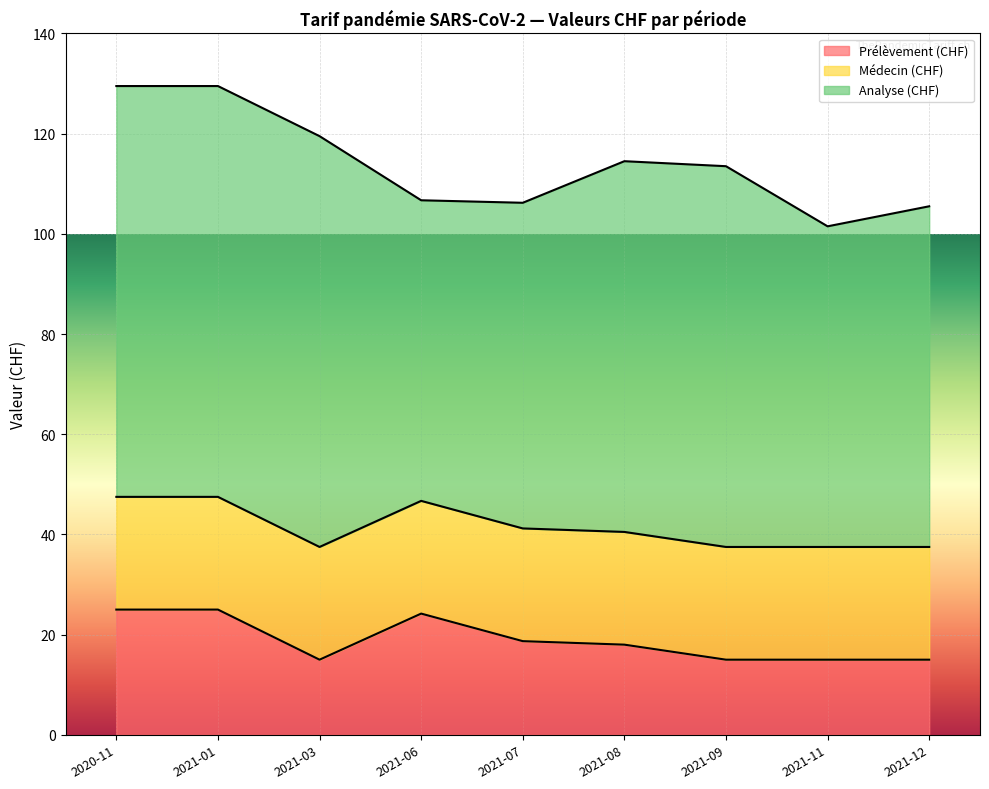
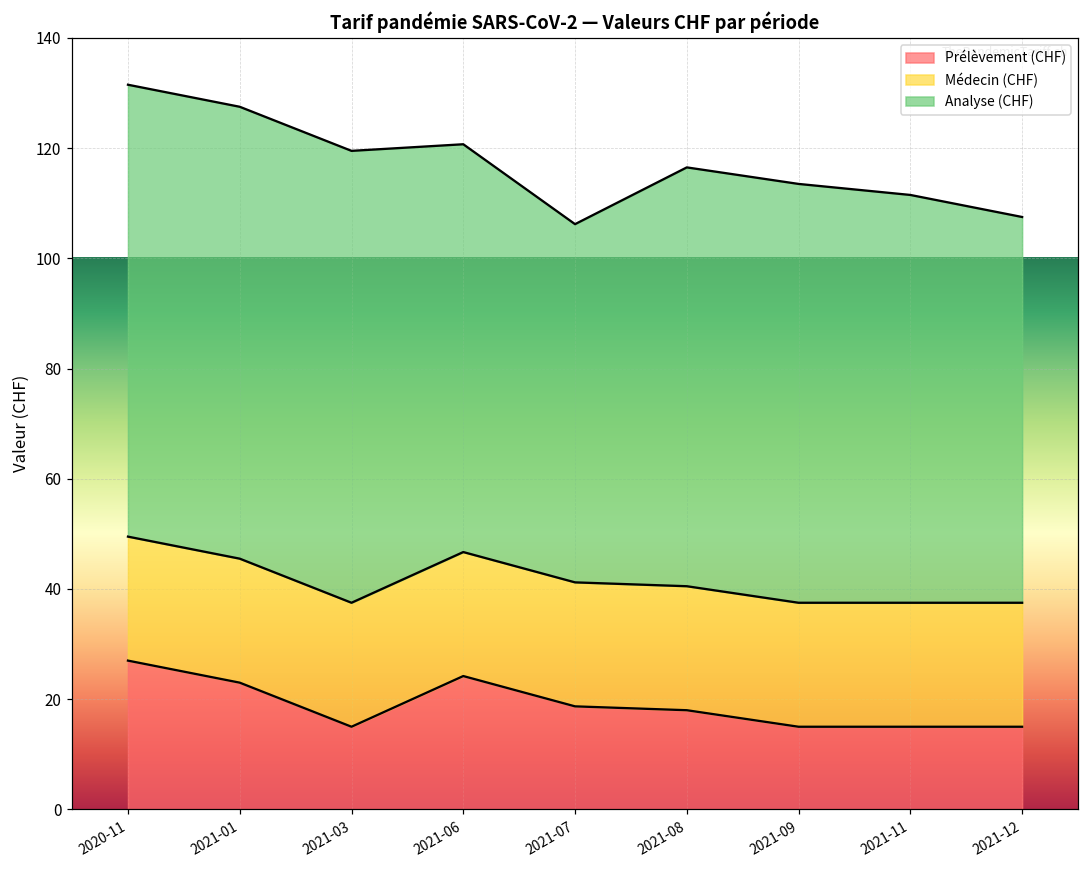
Prélèvement (CHF), 2020-11: 25 -> 27
Prélèvement (CHF), 2021-01: 25 -> 23
Analyse (CHF), 2021-06: 60 -> 74
Analyse (CHF), 2021-08: 74 -> 76
Analyse (CHF), 2021-11: 64 -> 74
Analyse (CHF), 2021-12: 68 -> 70
